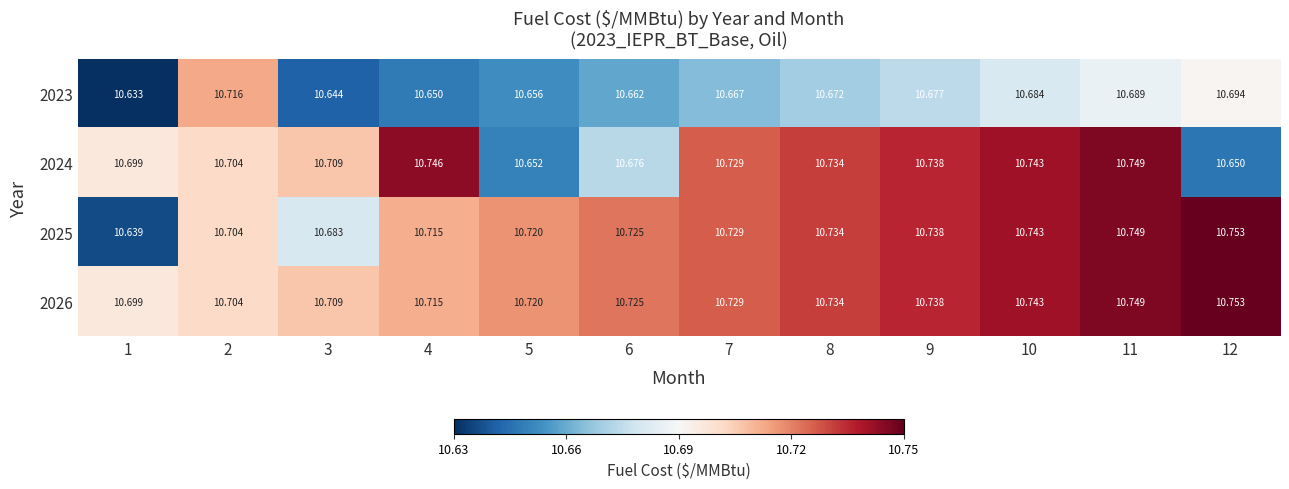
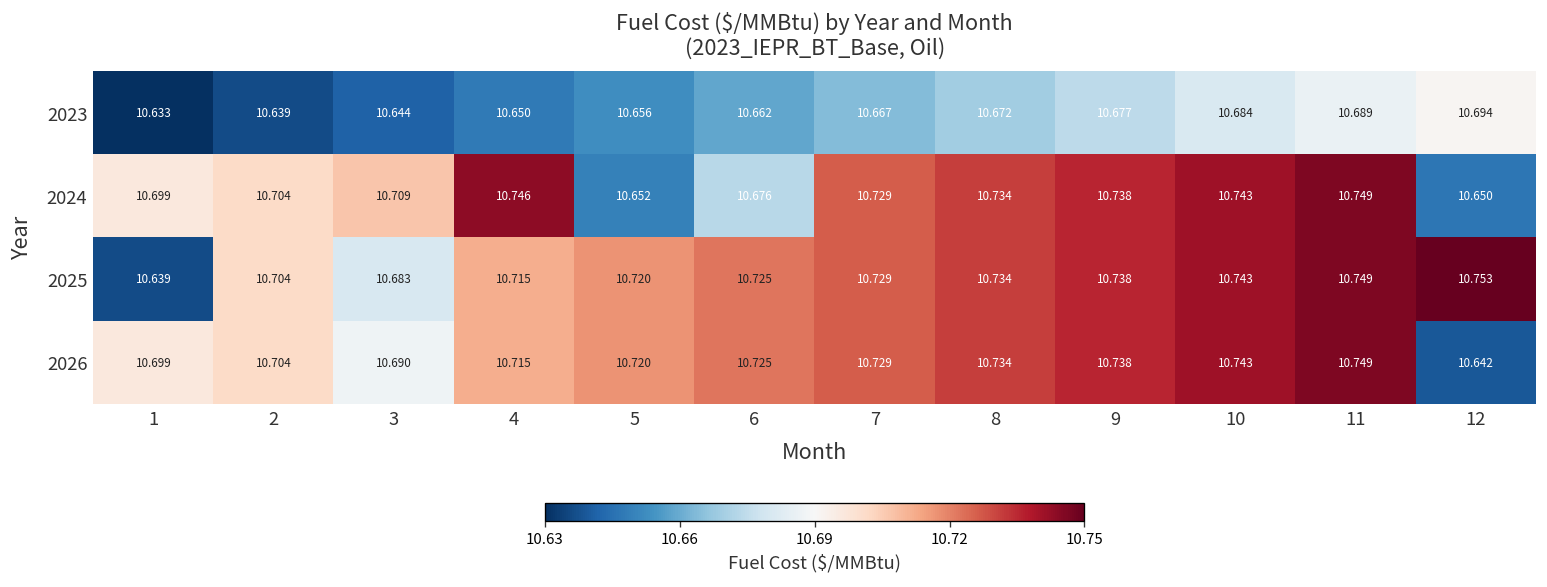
2023, 2: 10.716 -> 10.639
2026, 3: 10.709 -> 10.690
2026, 12: 10.753 -> 10.642
